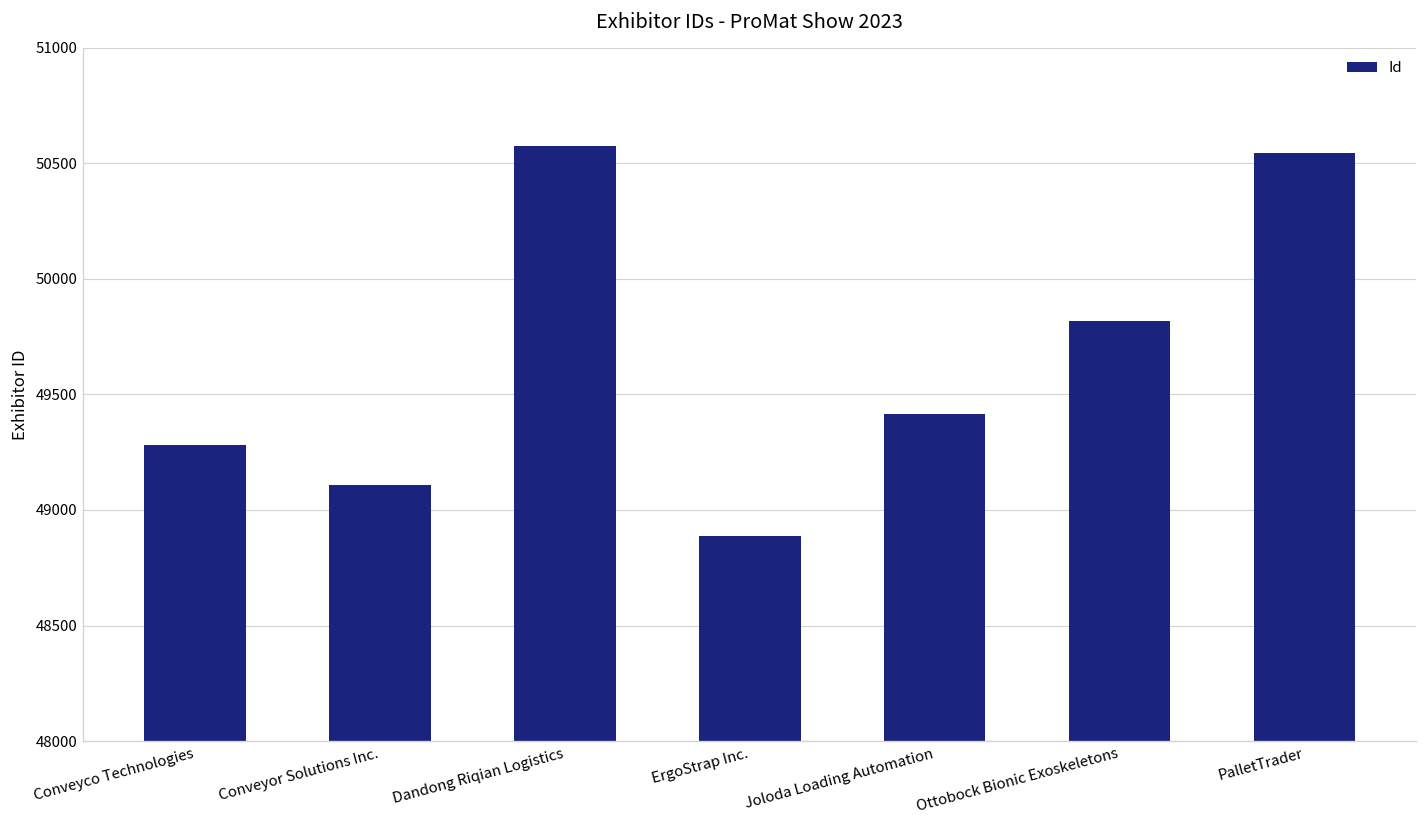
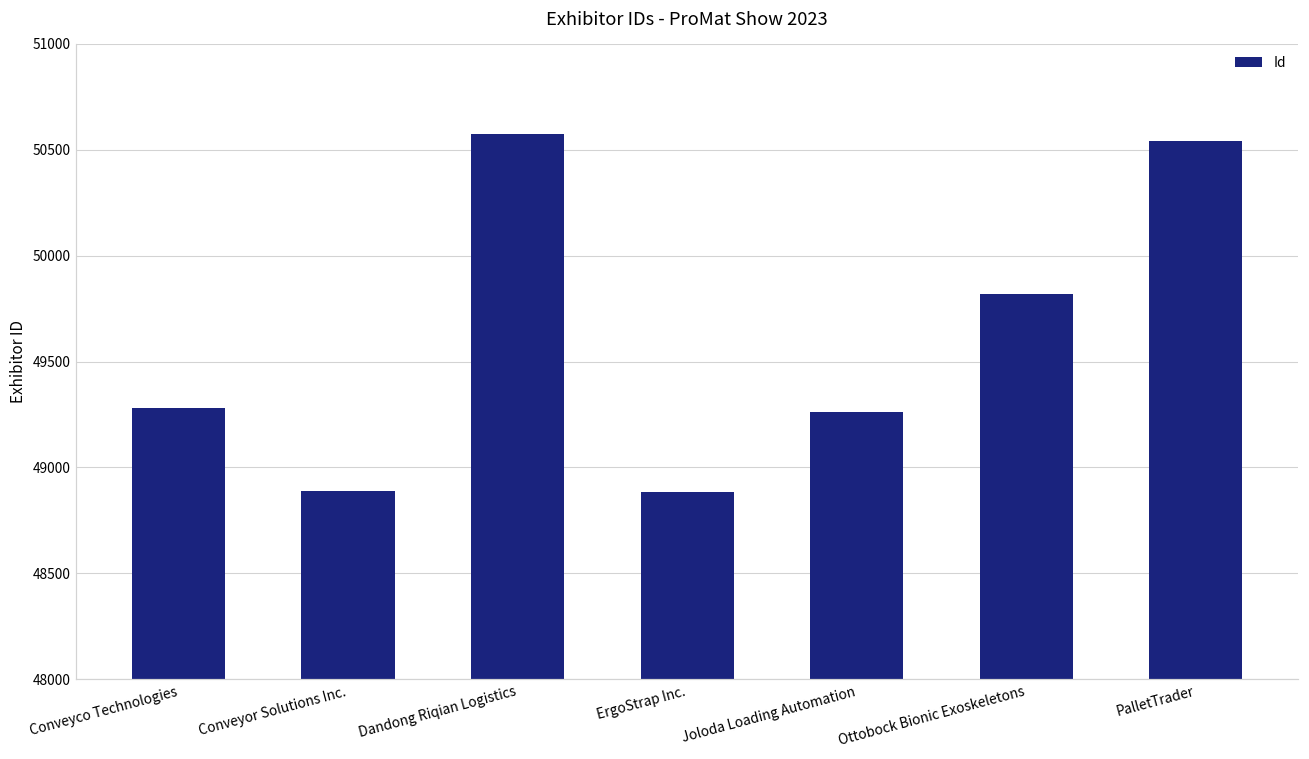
Conveyor Solutions Inc.: 49110 -> 48890
Joloda Loading Automation: 49420 -> 49260
